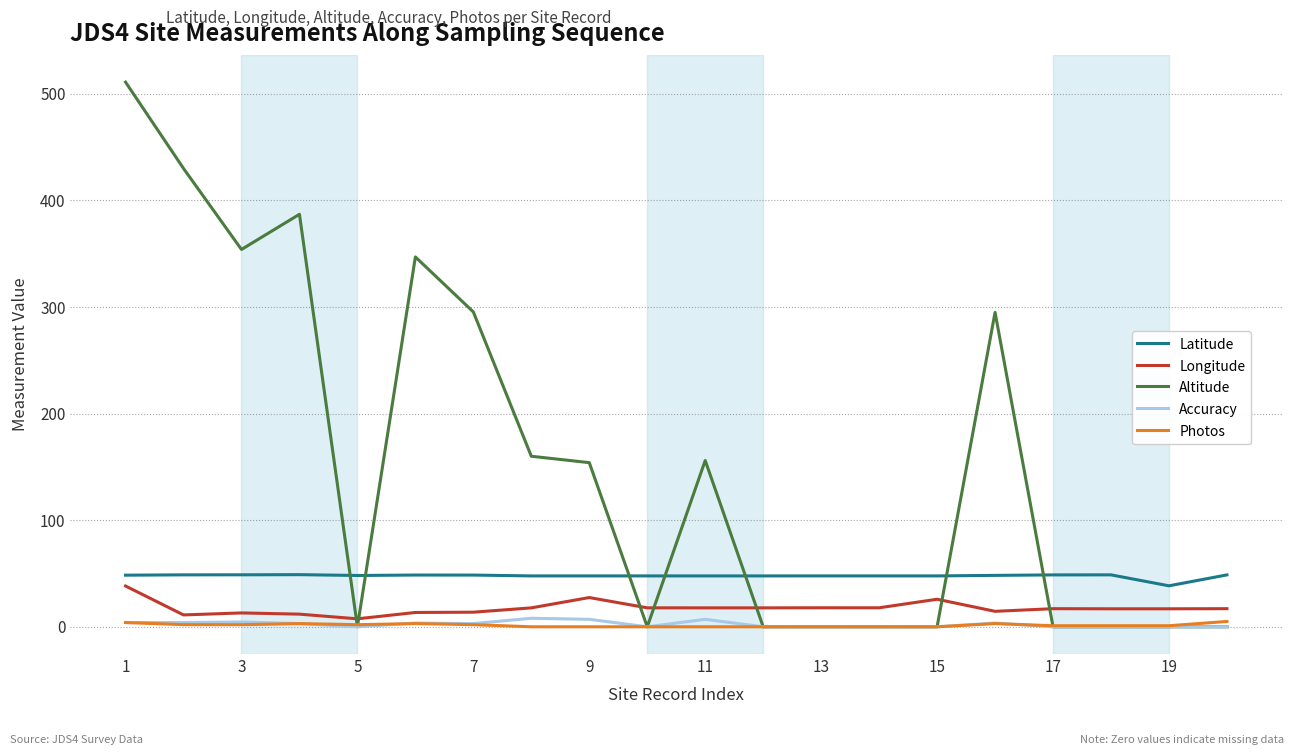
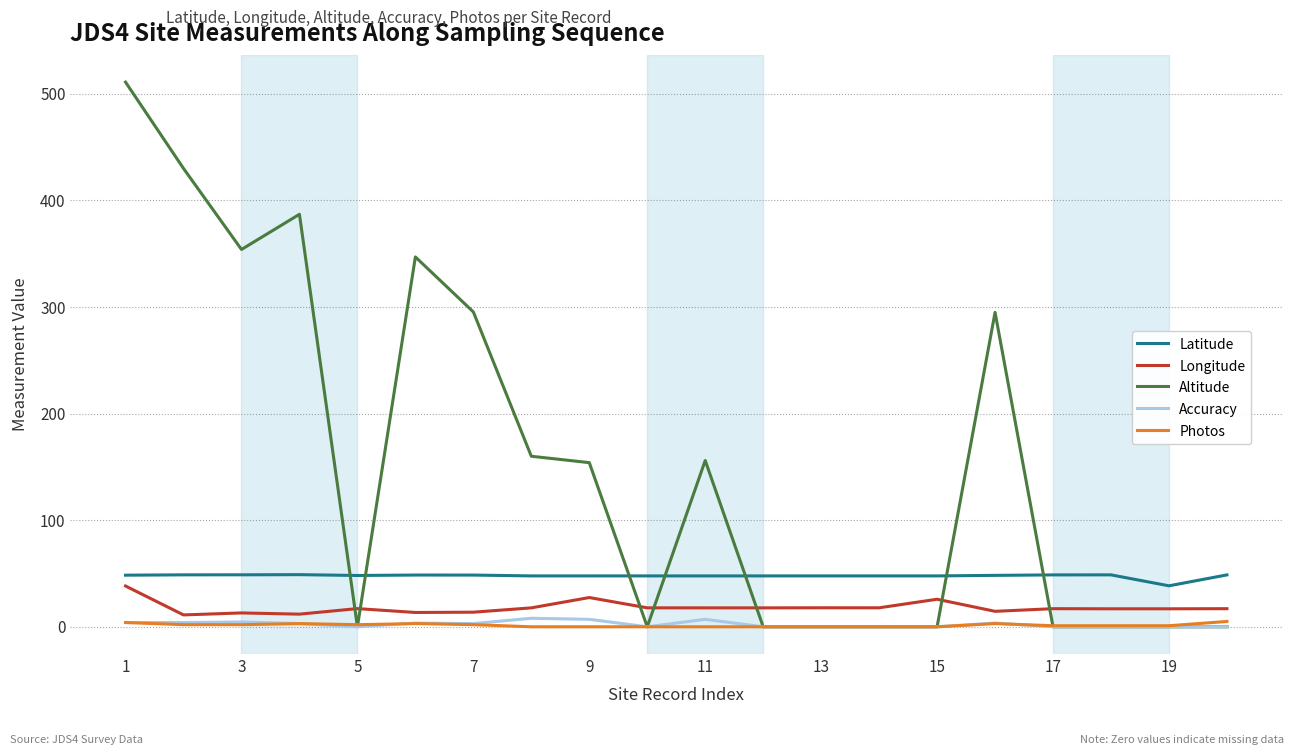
Longitude, 5: 7 -> 17
